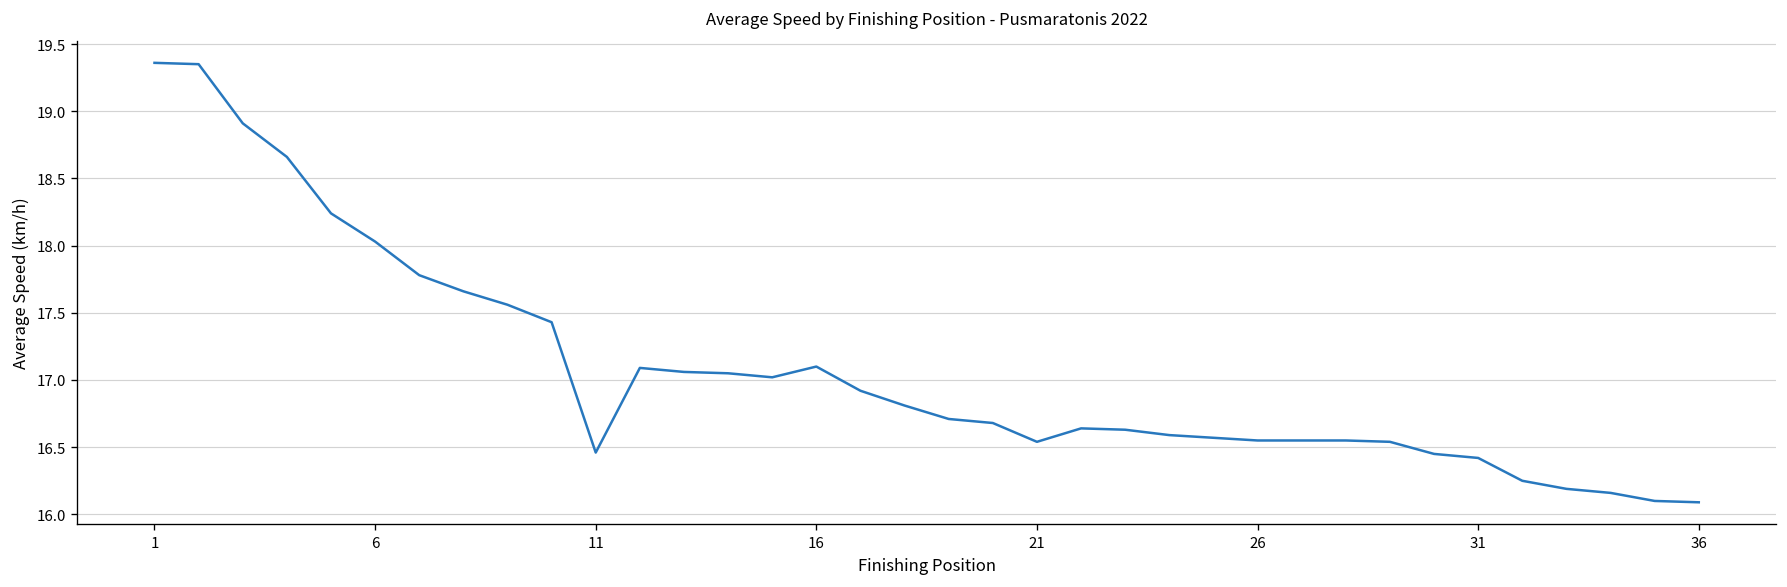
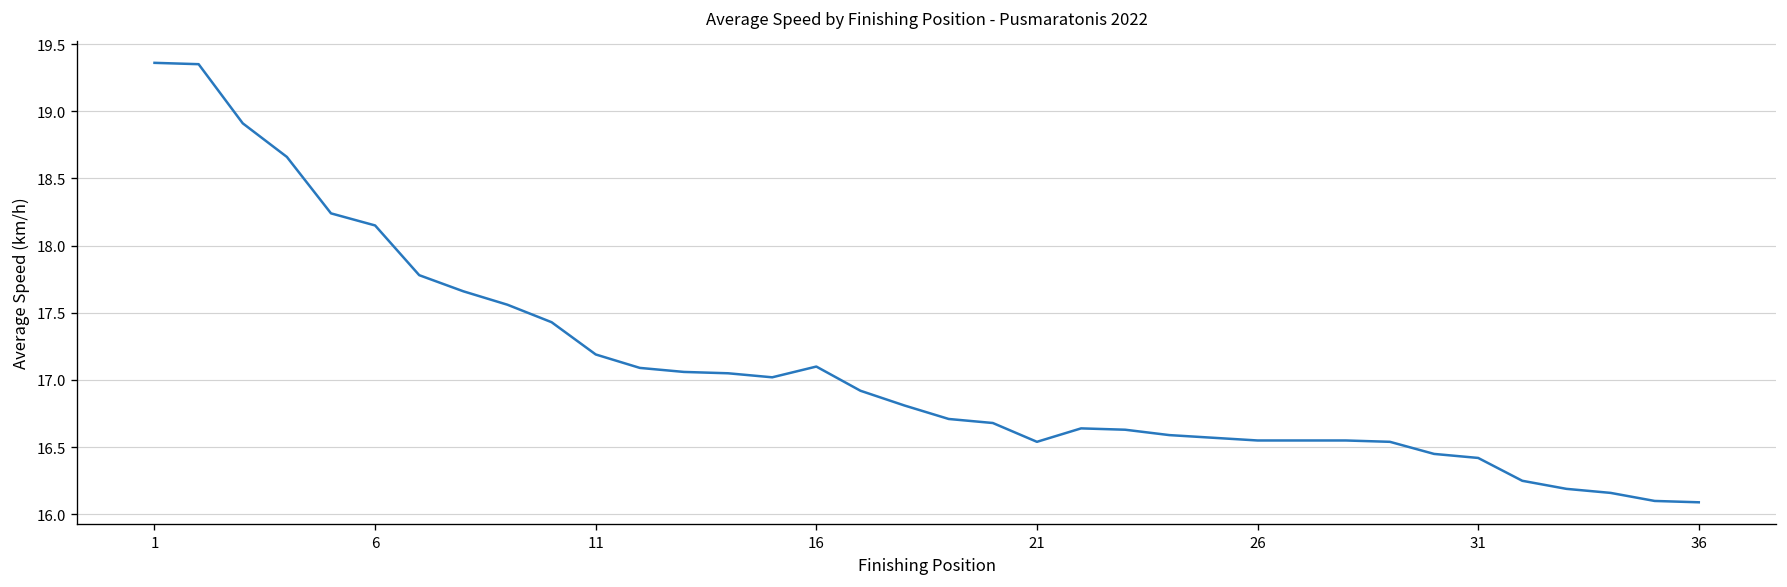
6: 18.03 -> 18.15
11: 16.46 -> 17.19
